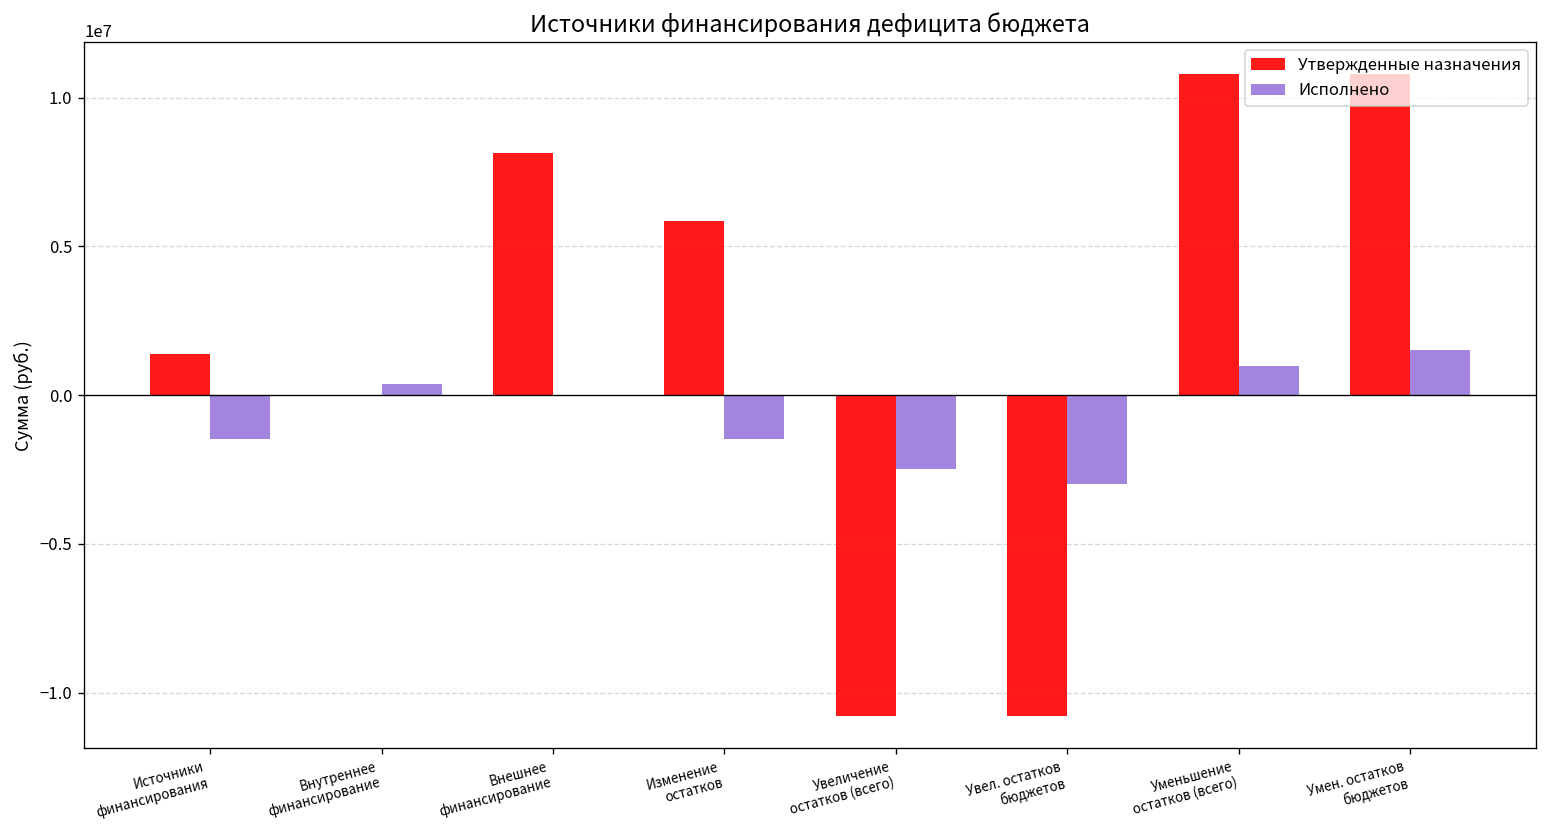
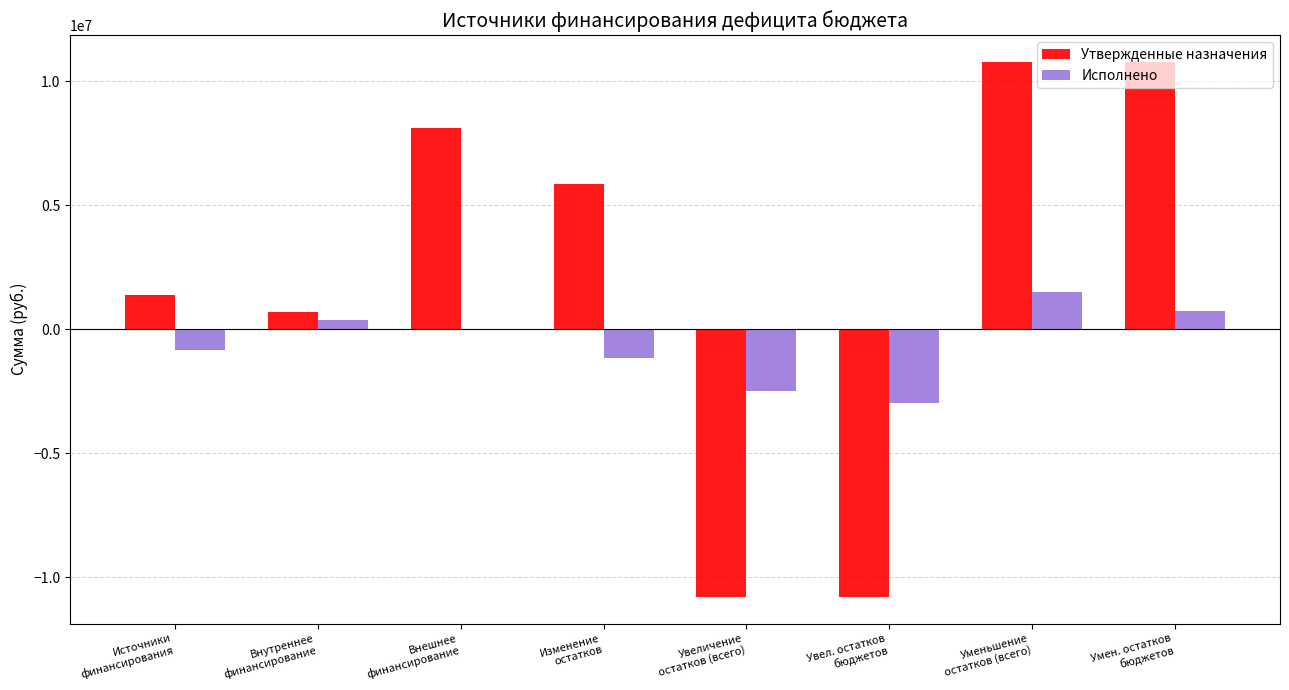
Исполнено, Источники финансирования: -1500000 -> -800000
Утвержденные назначения, Внутреннее финансирование: 0 -> 700000
Исполнено, Изменение остатков: -1500000 -> -1100000
Исполнено, Уменьшение остатков (всего): 1000000 -> 1500000
Исполнено, Умен. остатков бюджетов: 1500000 -> 700000
